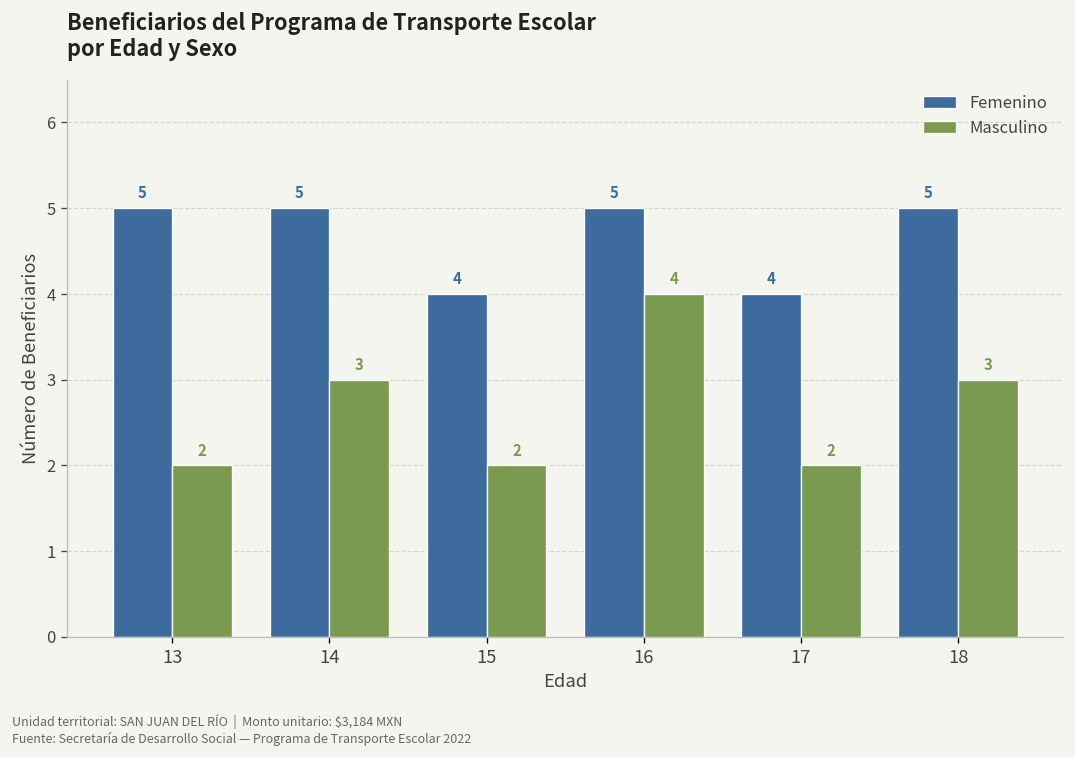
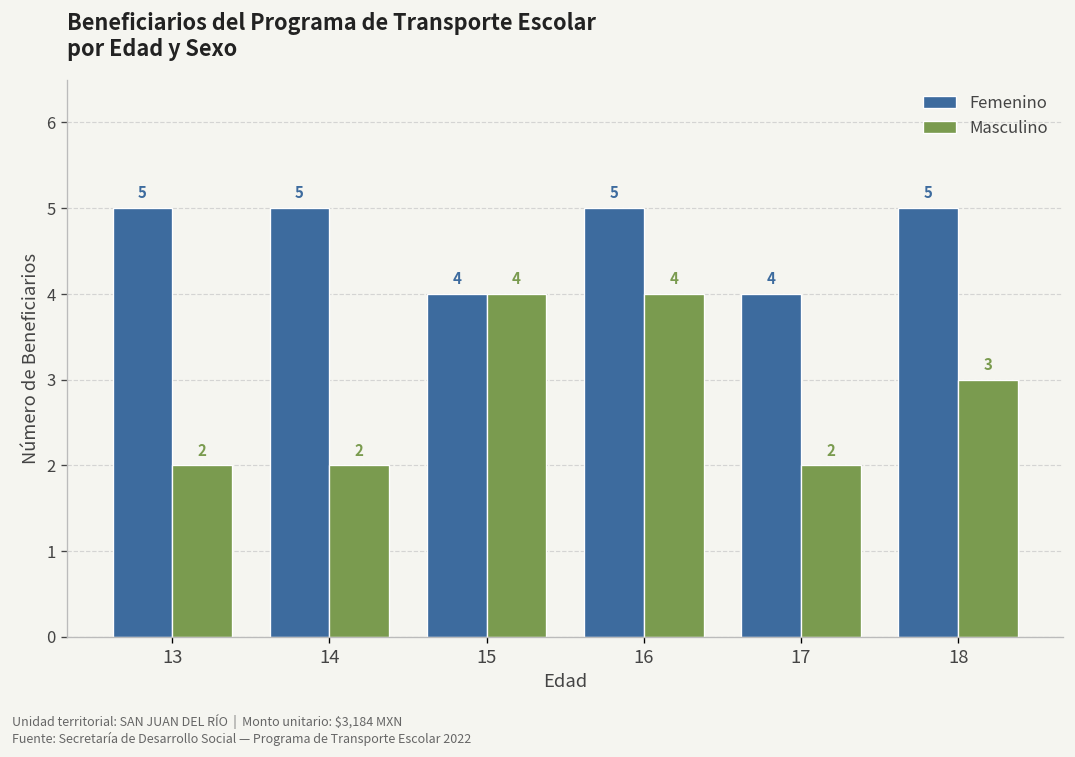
Masculino, 14: 3 -> 2
Masculino, 15: 2 -> 4
